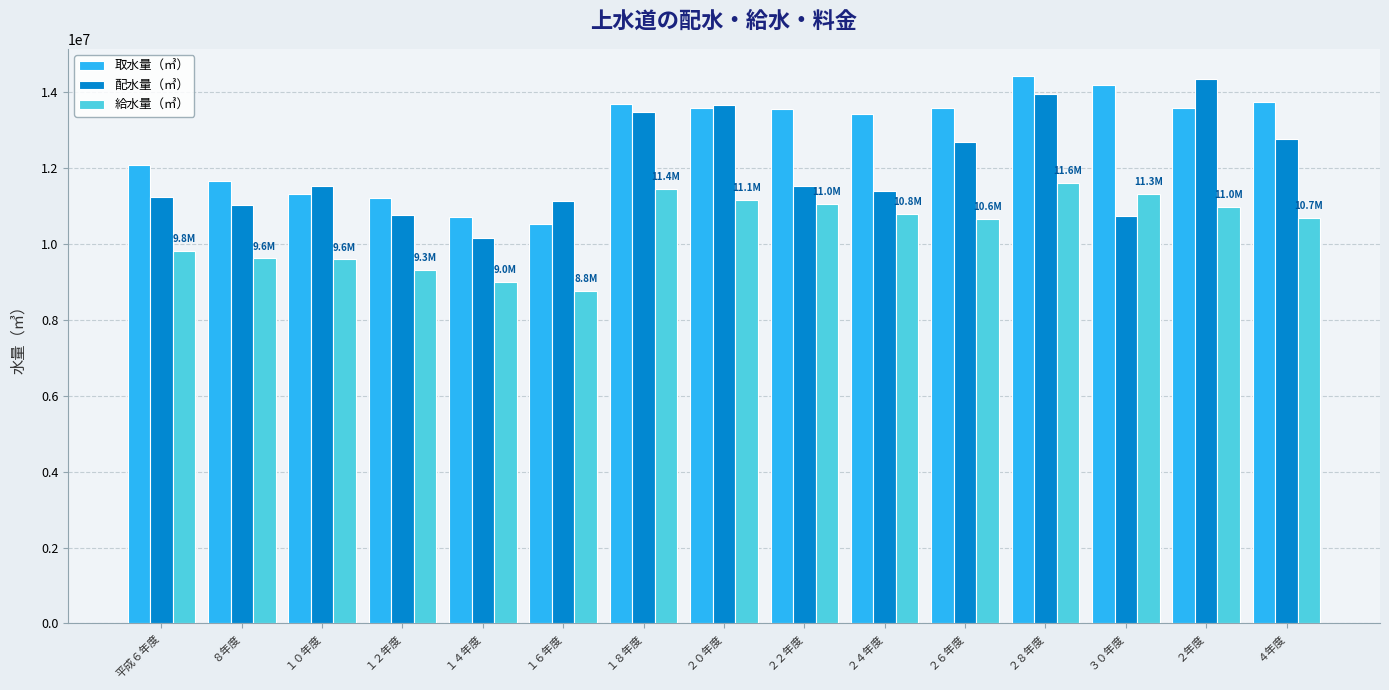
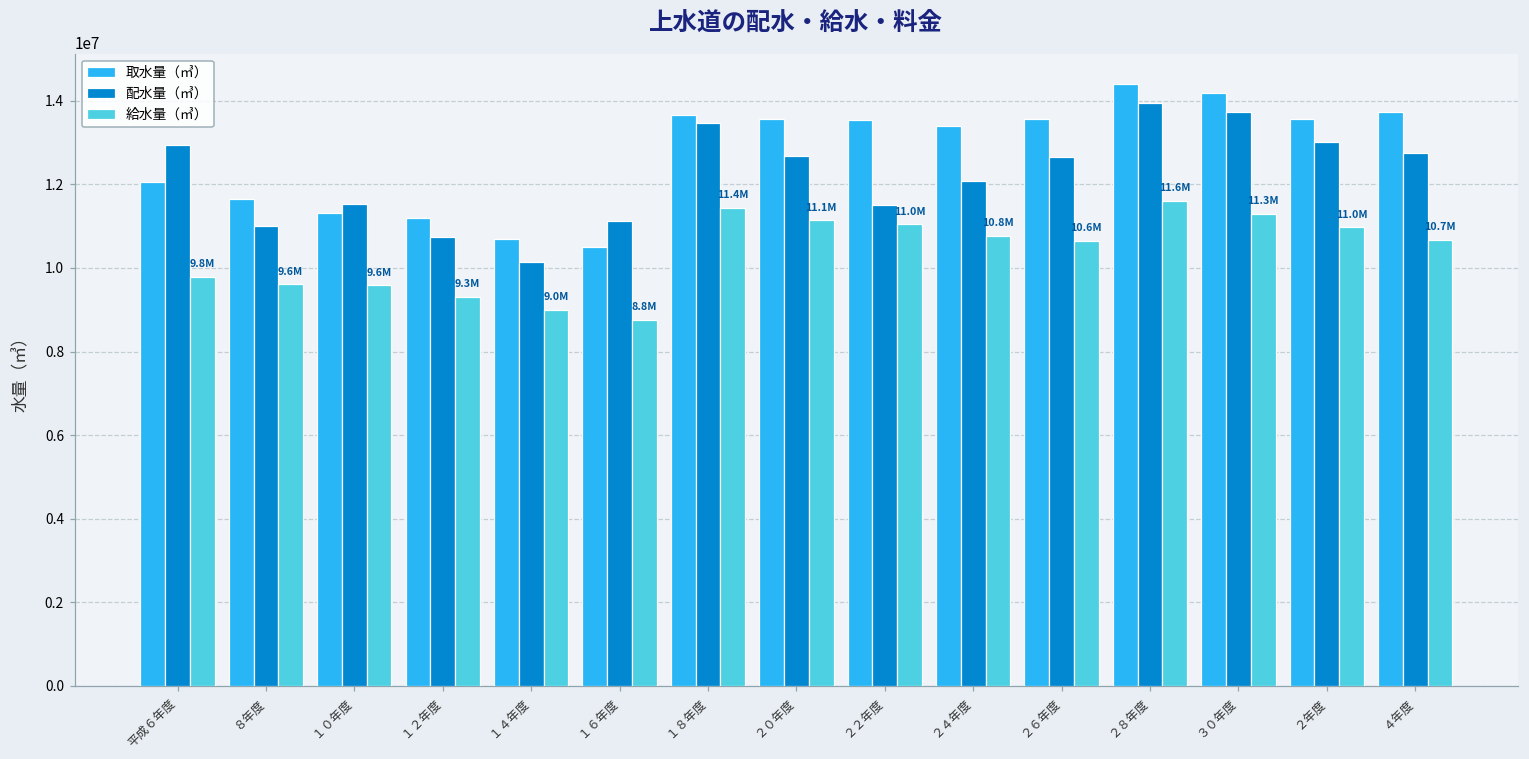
配水量（㎥）, 平成６年度: 11200000 -> 12900000
配水量（㎥）, ２０年度: 13600000 -> 12700000
配水量（㎥）, ２４年度: 11400000 -> 12100000
配水量（㎥）, ３０年度: 10700000 -> 13700000
配水量（㎥）, ２年度: 14300000 -> 13000000
